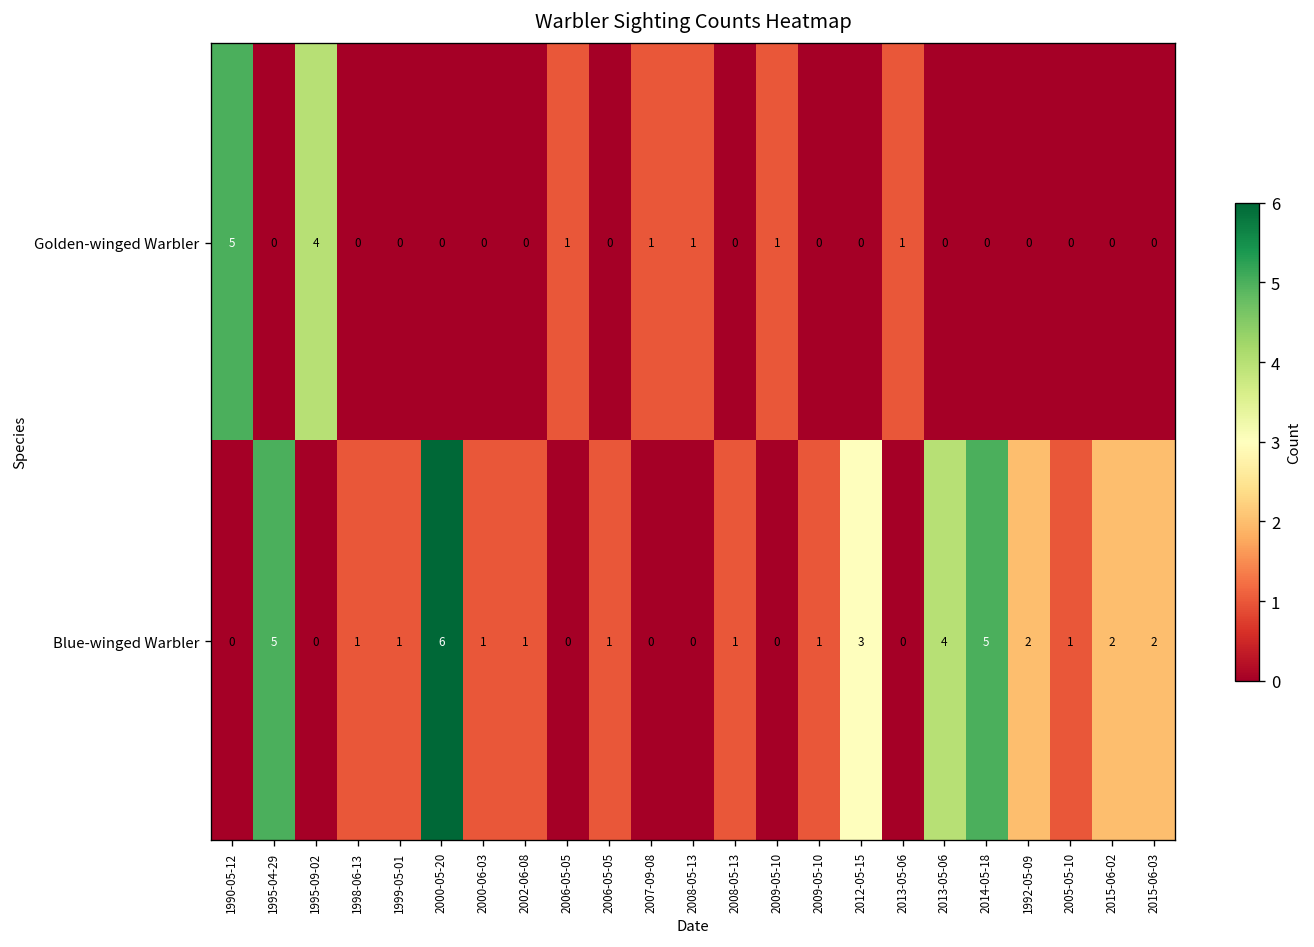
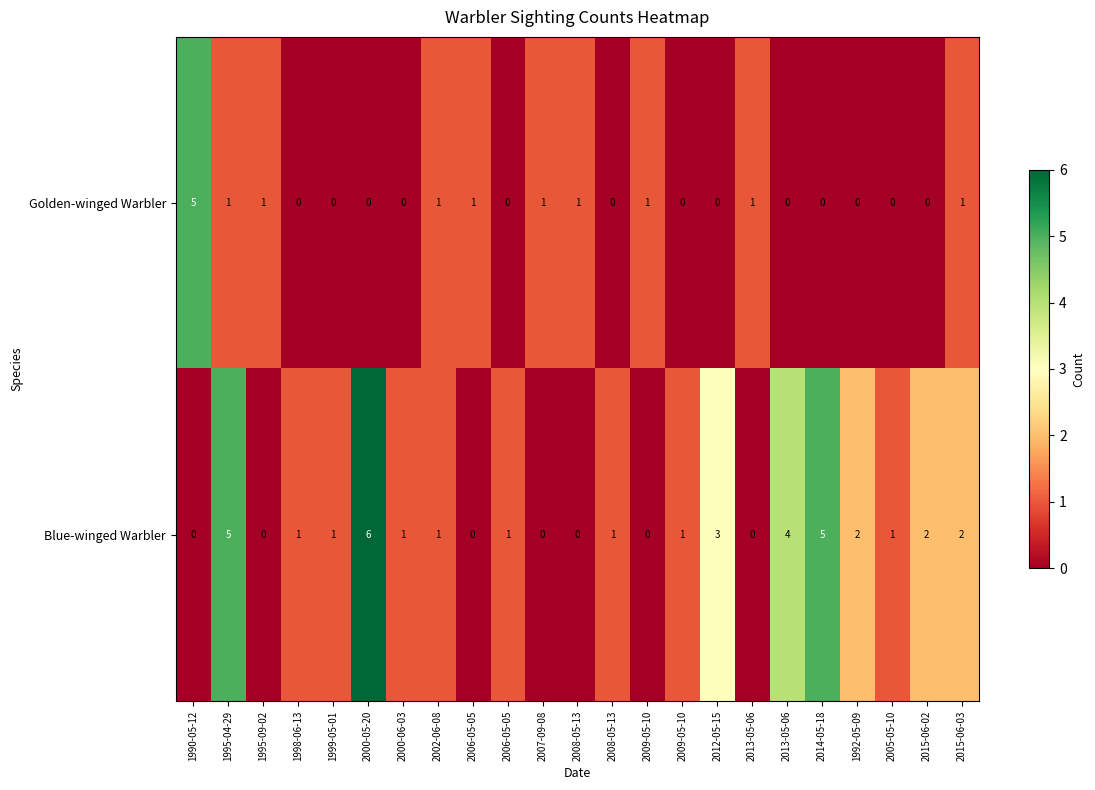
Golden-winged Warbler, 1995-04-29: 0 -> 1
Golden-winged Warbler, 1995-09-02: 4 -> 1
Golden-winged Warbler, 2002-06-08: 0 -> 1
Golden-winged Warbler, 2015-06-03: 0 -> 1
